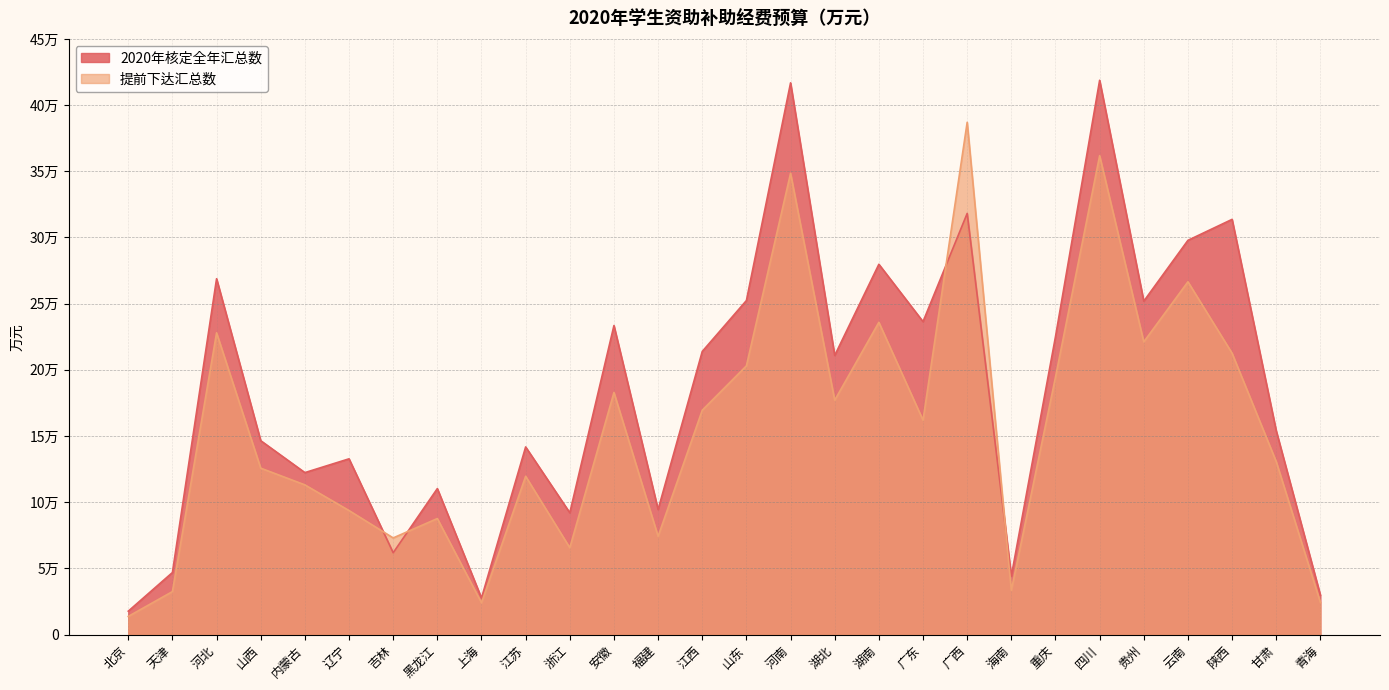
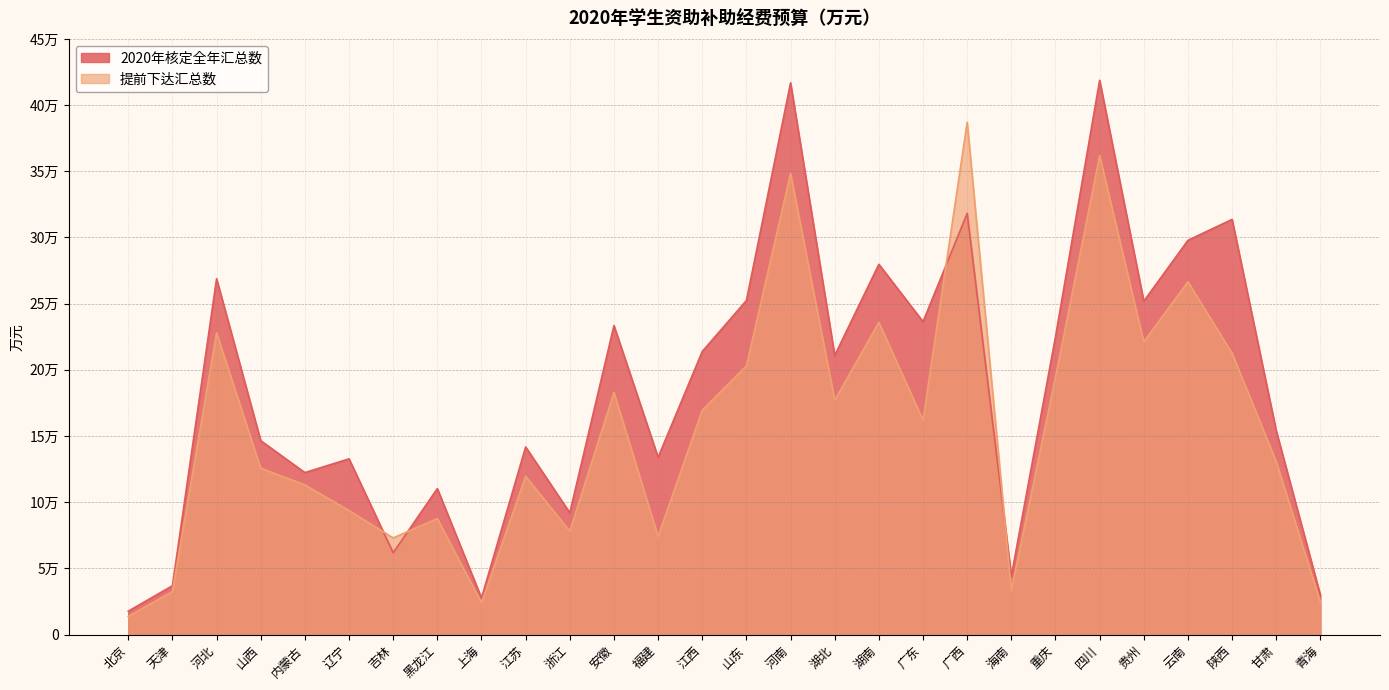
2020年核定全年汇总数, 天津: 4.7万 -> 3.7万
提前下达汇总数, 浙江: 6.6万 -> 7.8万
2020年核定全年汇总数, 福建: 9.4万 -> 13.4万
